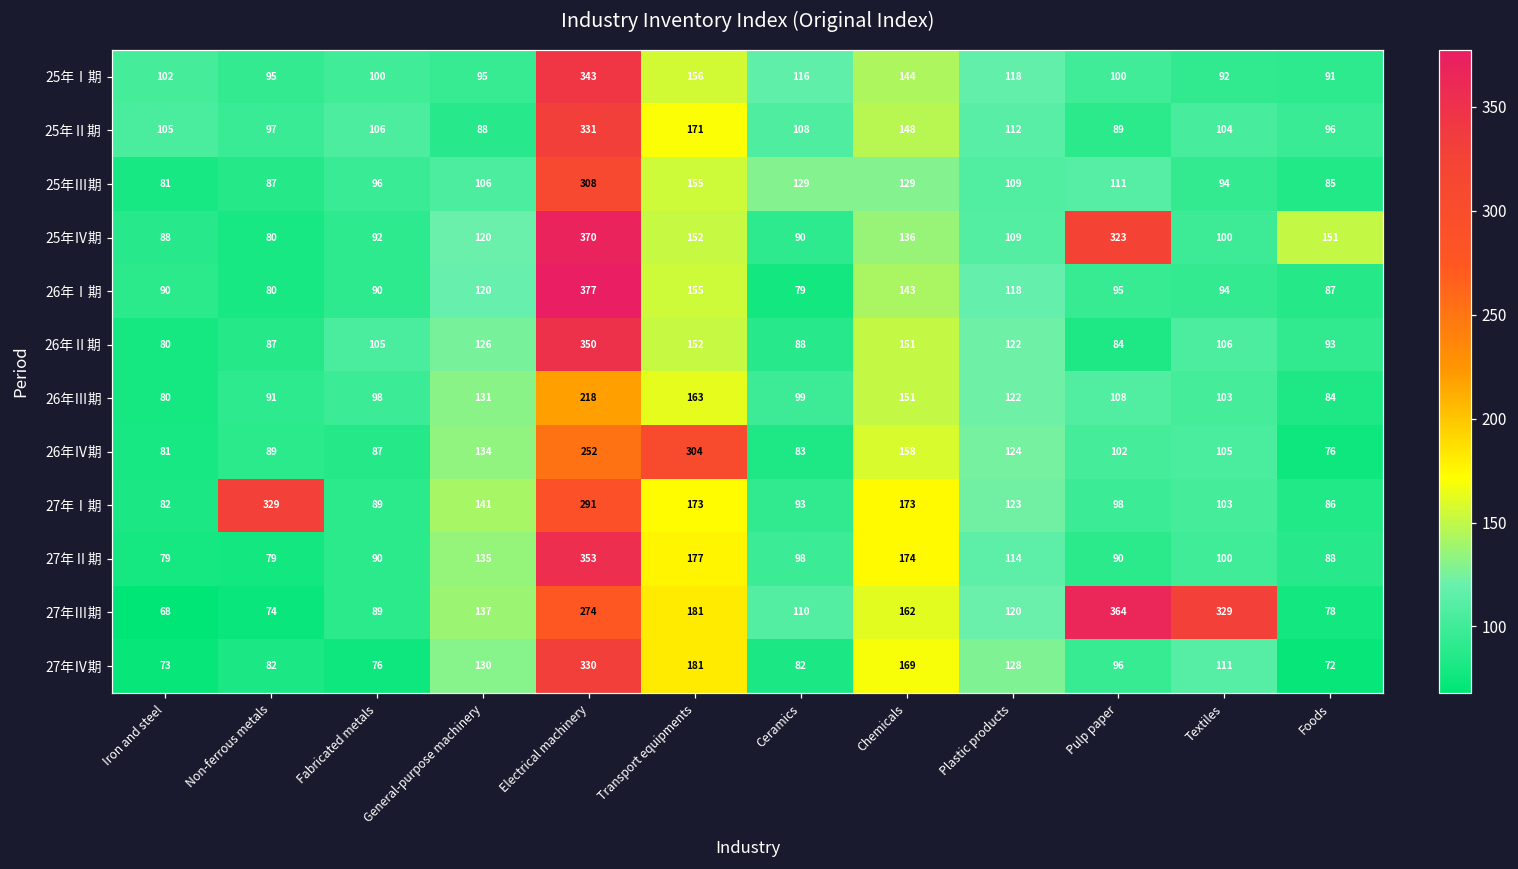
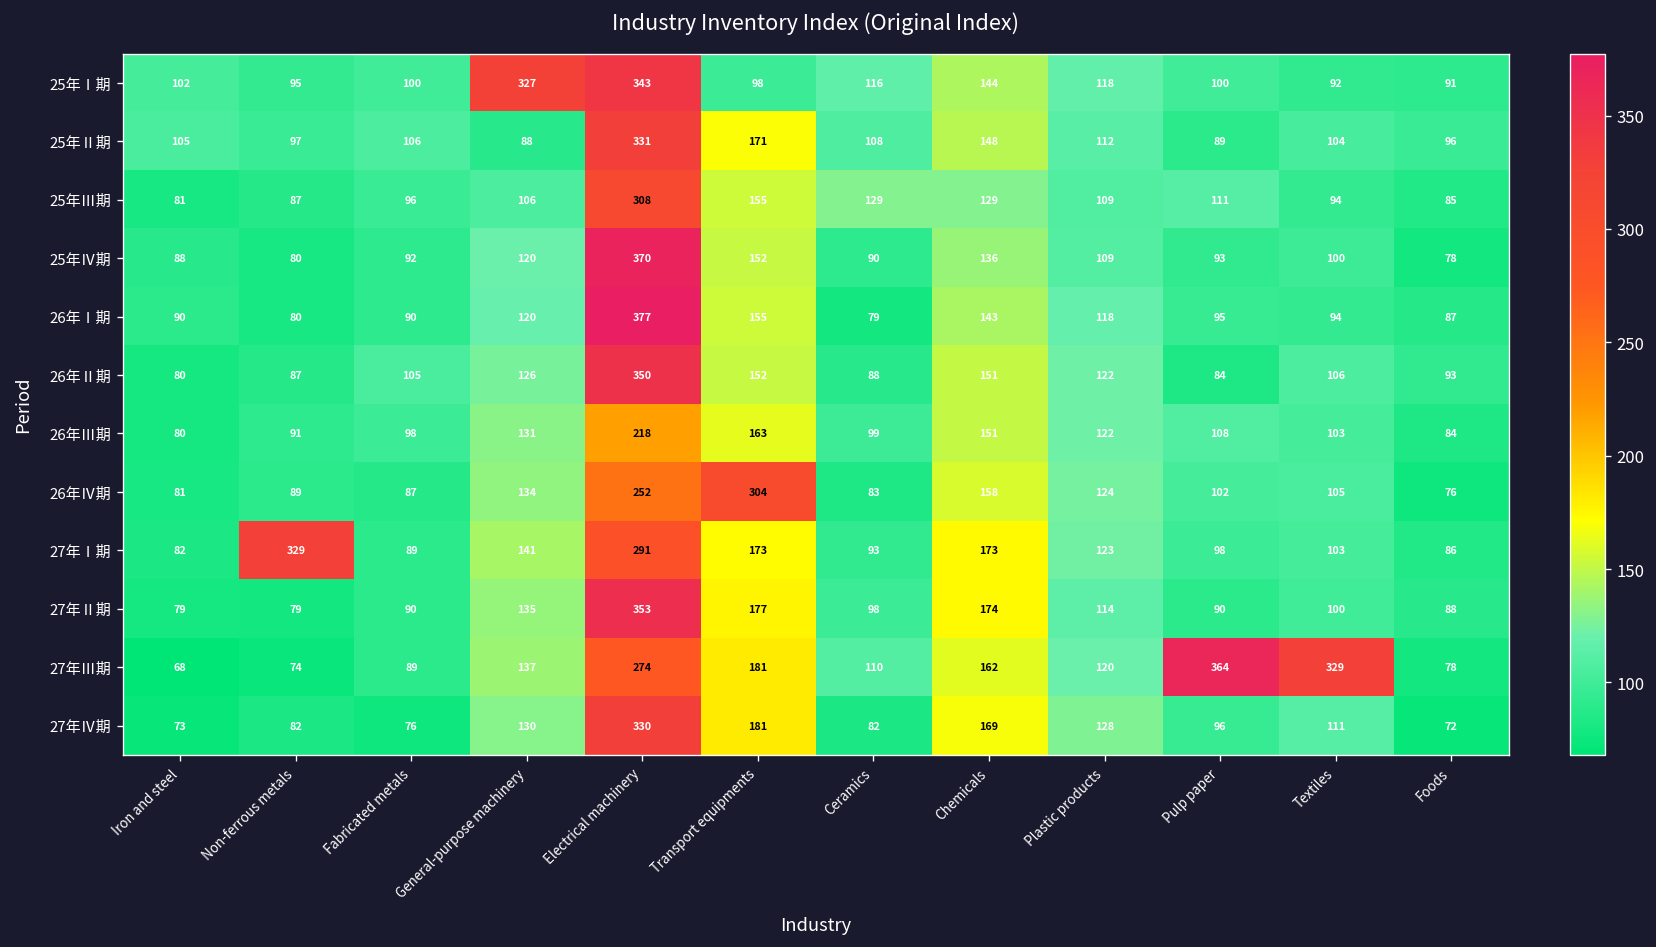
25年Ⅰ期, General-purpose machinery: 95 -> 327
25年Ⅰ期, Transport equipments: 156 -> 98
25年Ⅳ期, Pulp paper: 323 -> 93
25年Ⅳ期, Foods: 151 -> 78
